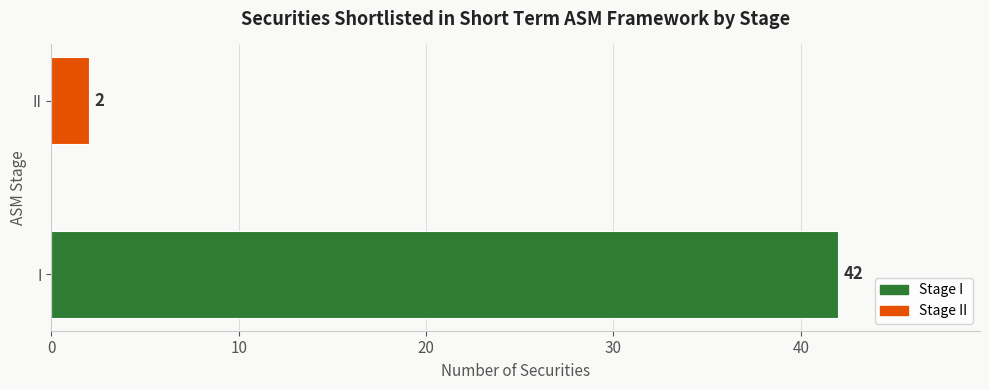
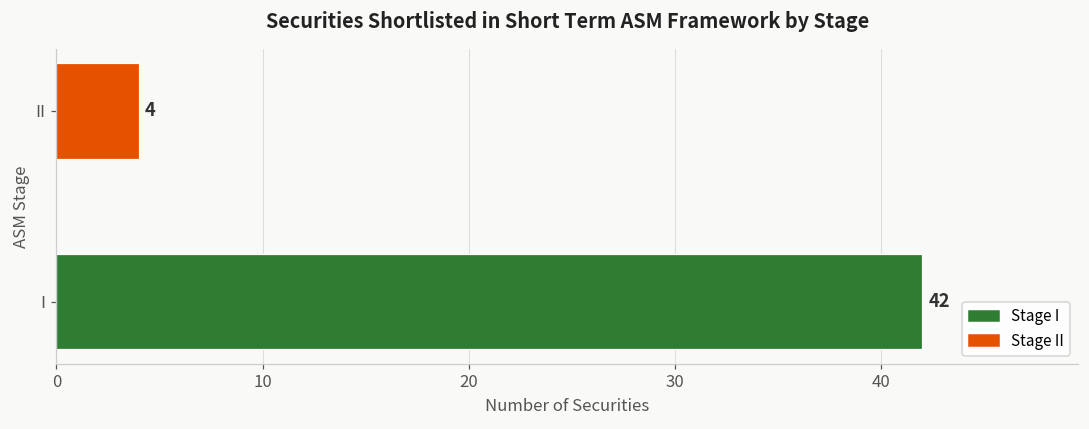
II: 2 -> 4
